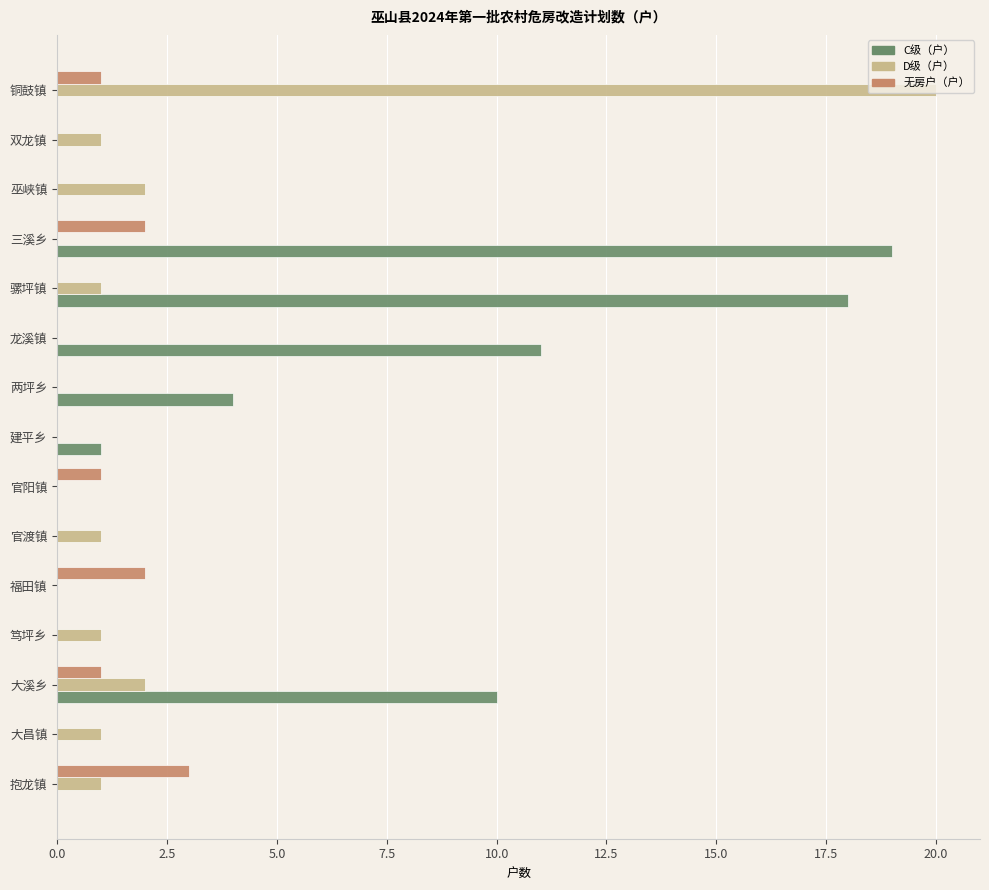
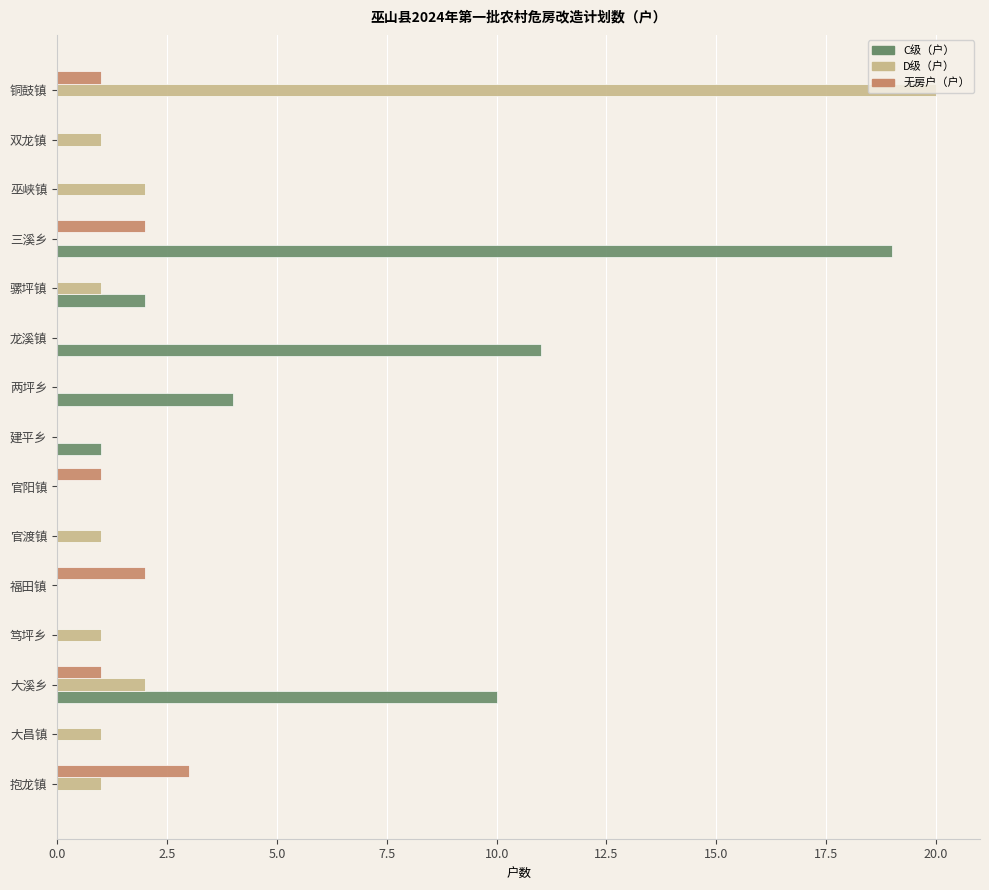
C级（户）, 骡坪镇: 18 -> 2
